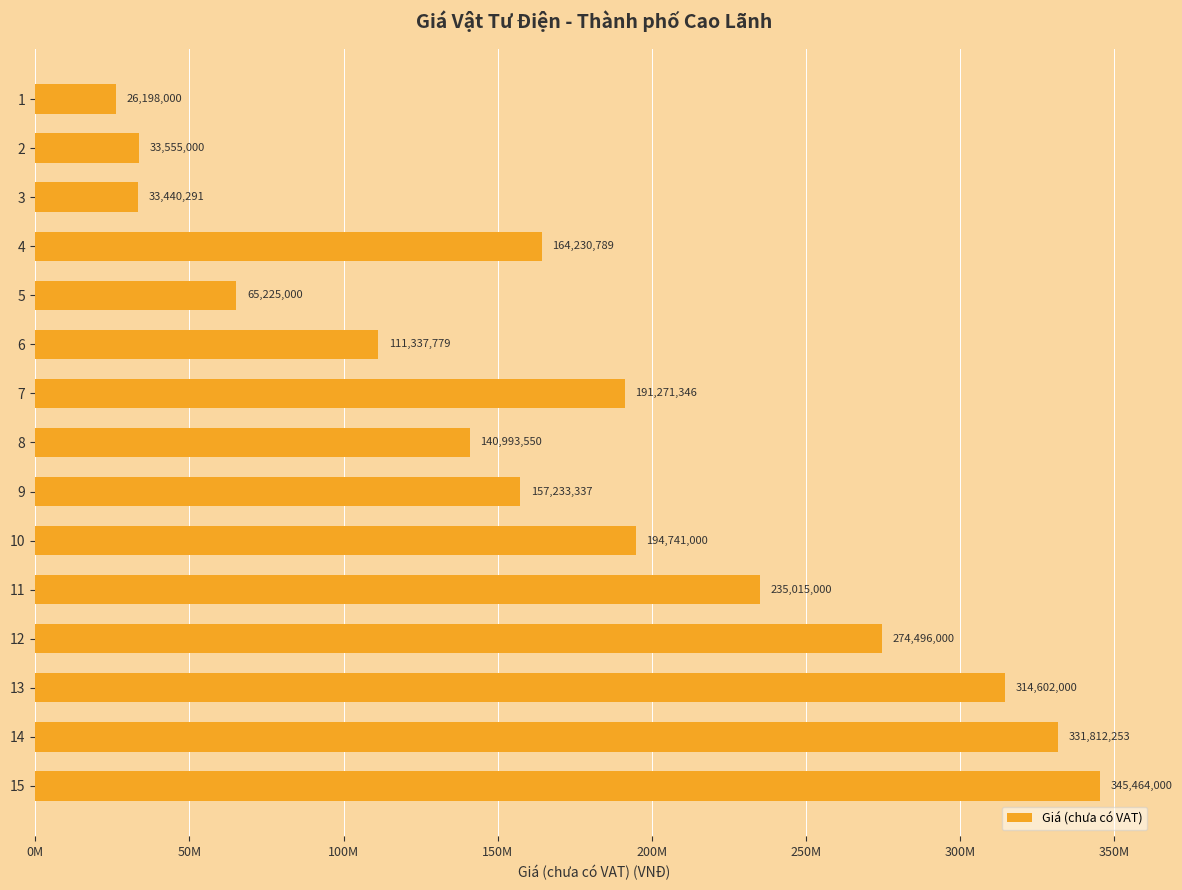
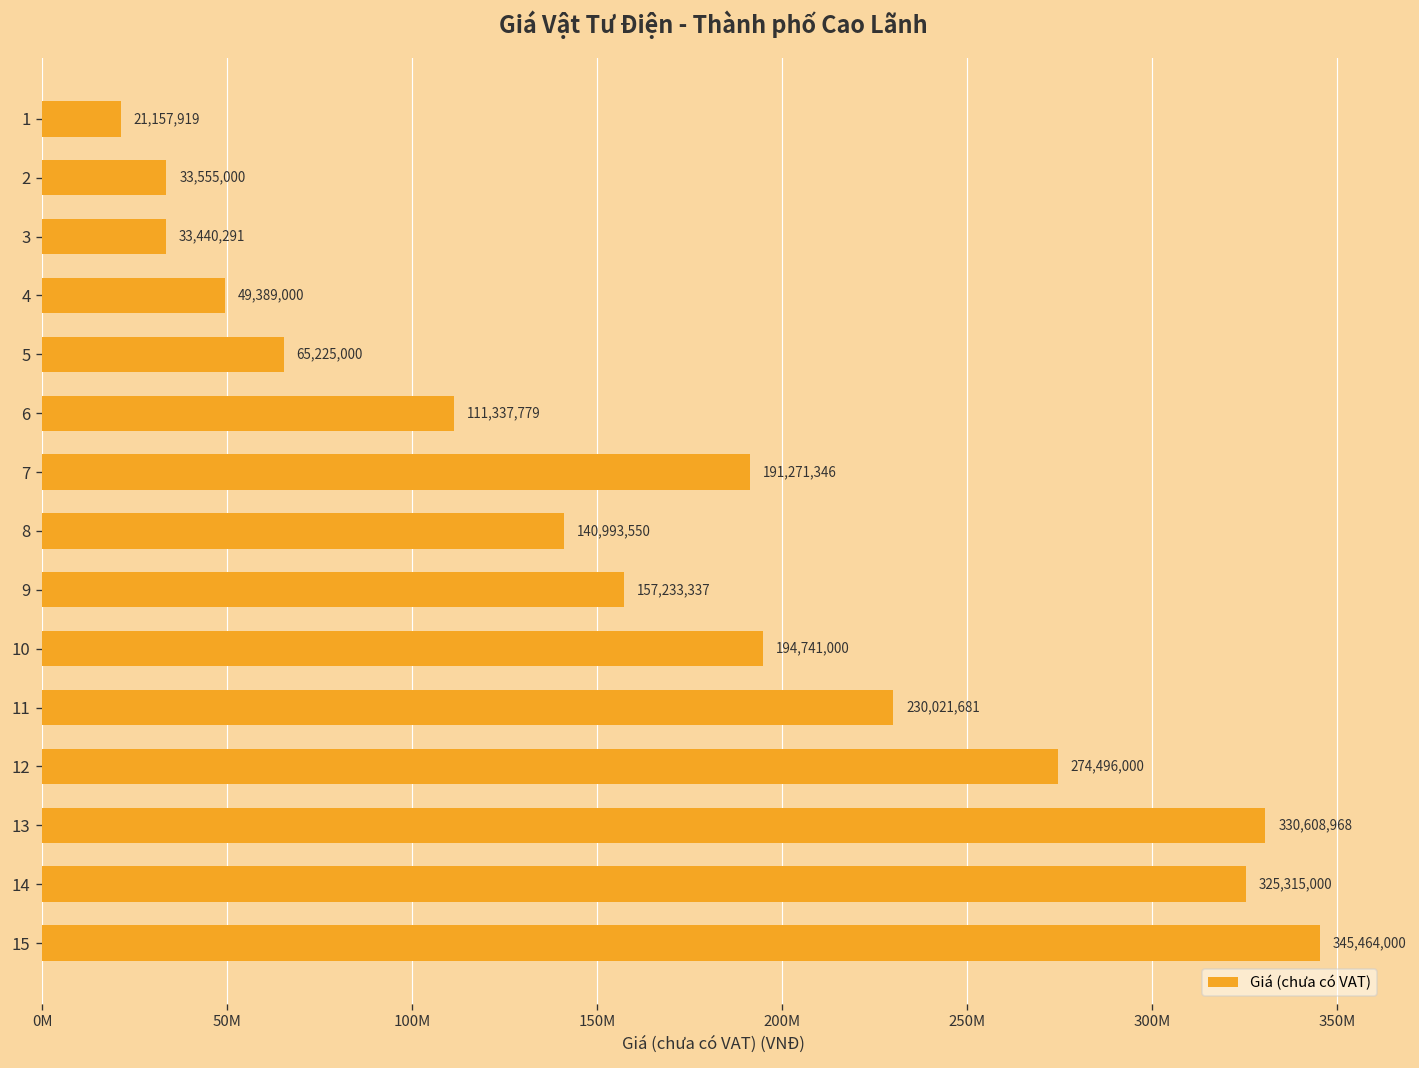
1: 26,198,000 -> 21,157,919
4: 164,230,789 -> 49,389,000
11: 235,015,000 -> 230,021,681
13: 314,602,000 -> 330,608,968
14: 331,812,253 -> 325,315,000
